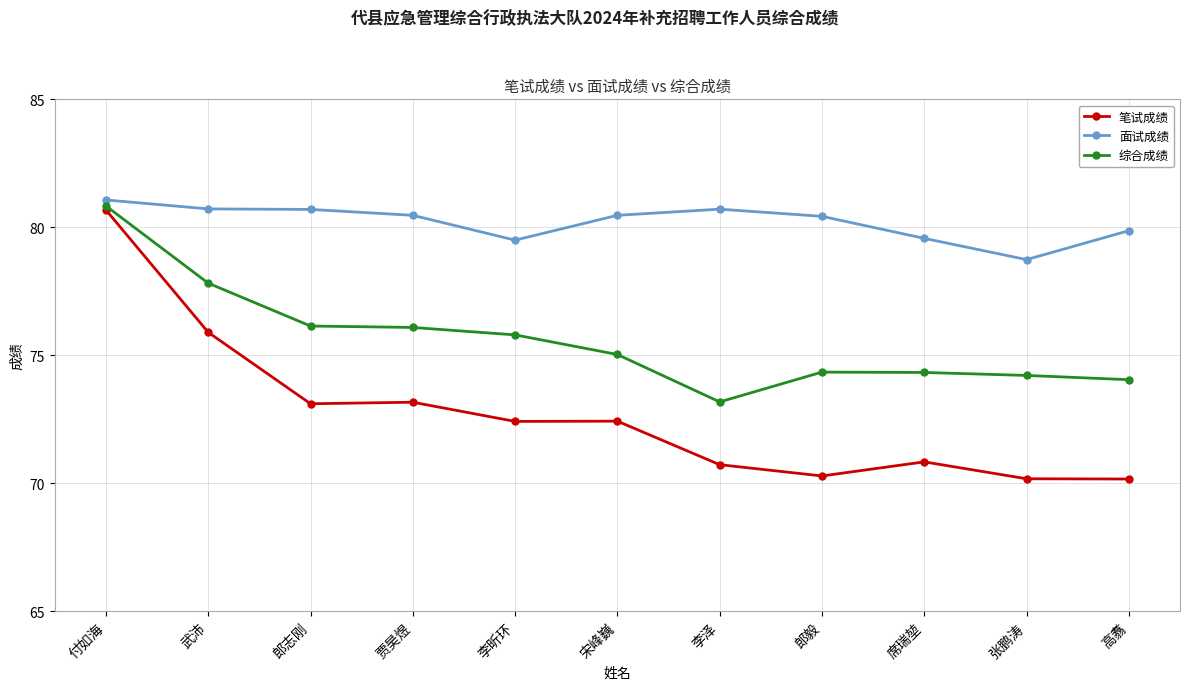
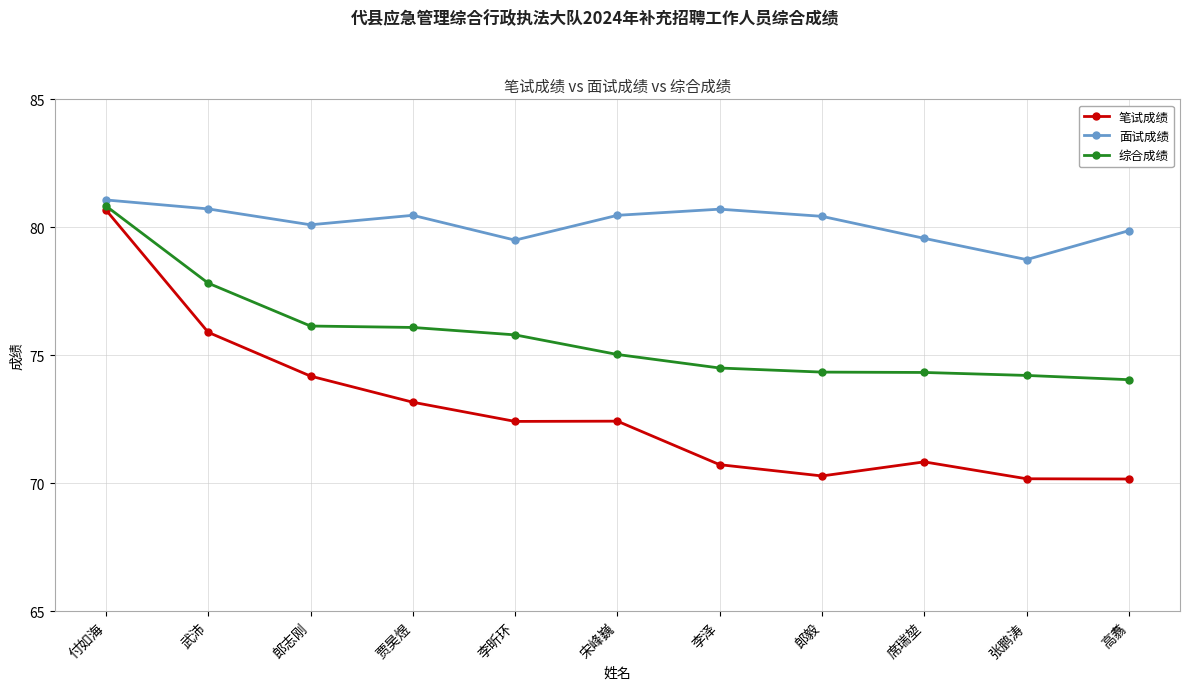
笔试成绩, 郎志刚: 73.1 -> 74.2
面试成绩, 郎志刚: 80.7 -> 80.1
综合成绩, 李泽: 73.2 -> 74.5
